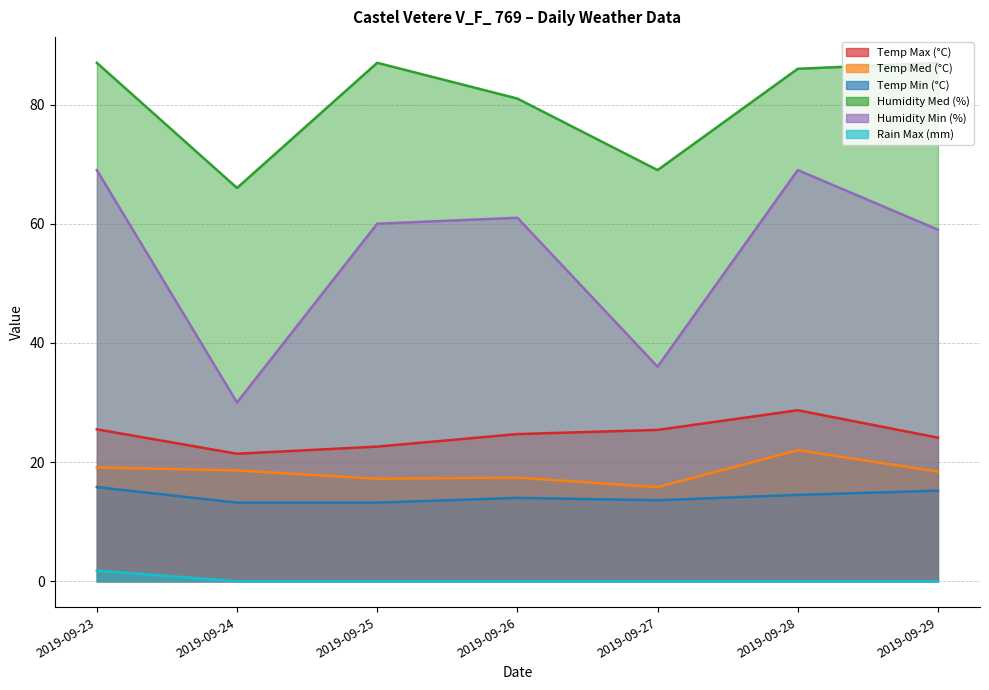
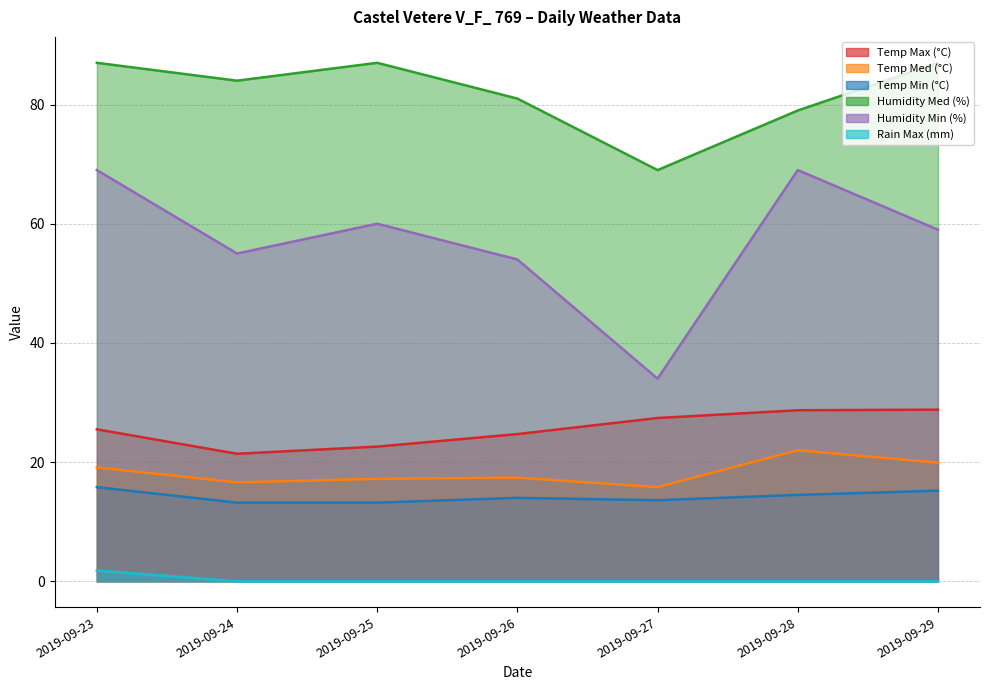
Temp Med (°C), 2019-09-24: 19 -> 17
Humidity Med (%), 2019-09-24: 66 -> 84
Humidity Min (%), 2019-09-24: 30 -> 55
Humidity Min (%), 2019-09-26: 61 -> 54
Temp Max (°C), 2019-09-27: 25 -> 27
Humidity Min (%), 2019-09-27: 36 -> 34
Humidity Med (%), 2019-09-28: 86 -> 79
Temp Max (°C), 2019-09-29: 24 -> 29
Temp Med (°C), 2019-09-29: 18 -> 20
